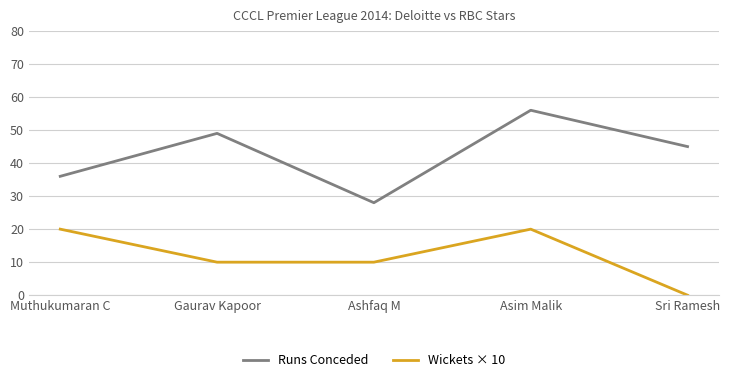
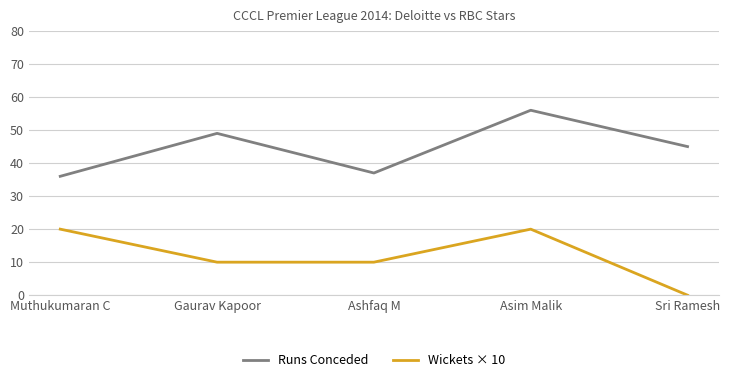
Runs Conceded, Ashfaq M: 28 -> 37
